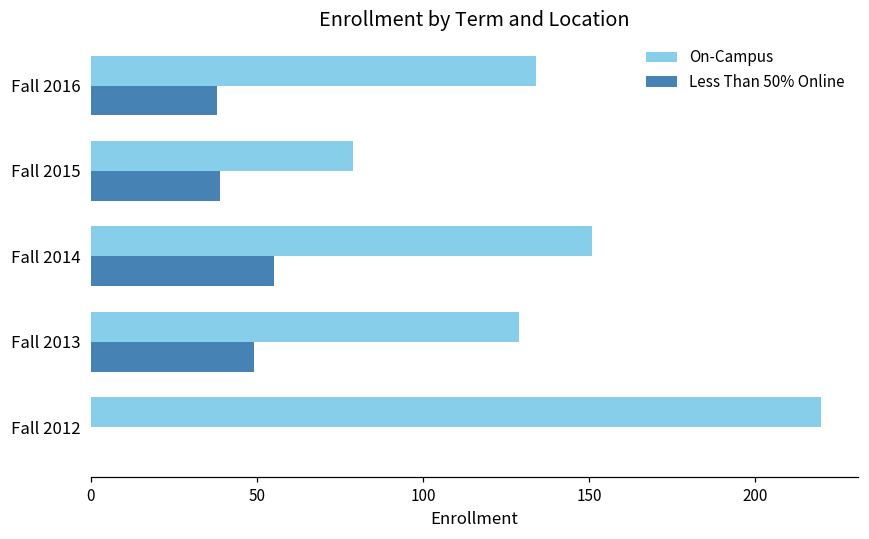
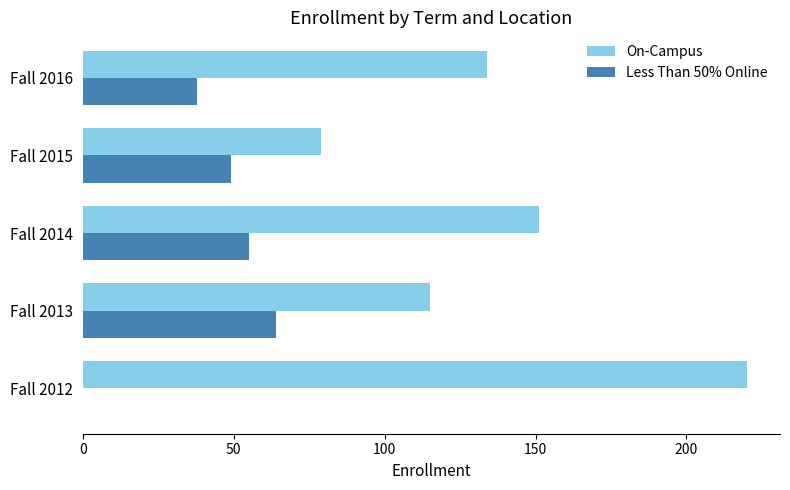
Less Than 50% Online, Fall 2015: 39 -> 49
On-Campus, Fall 2013: 129 -> 115
Less Than 50% Online, Fall 2013: 49 -> 64
